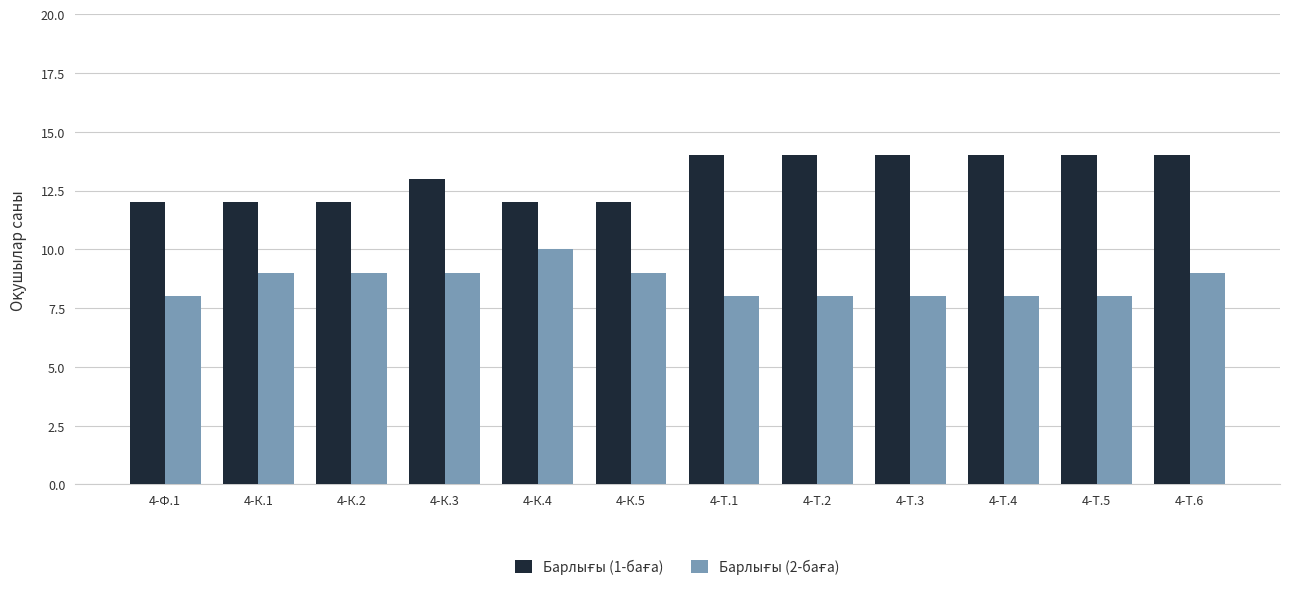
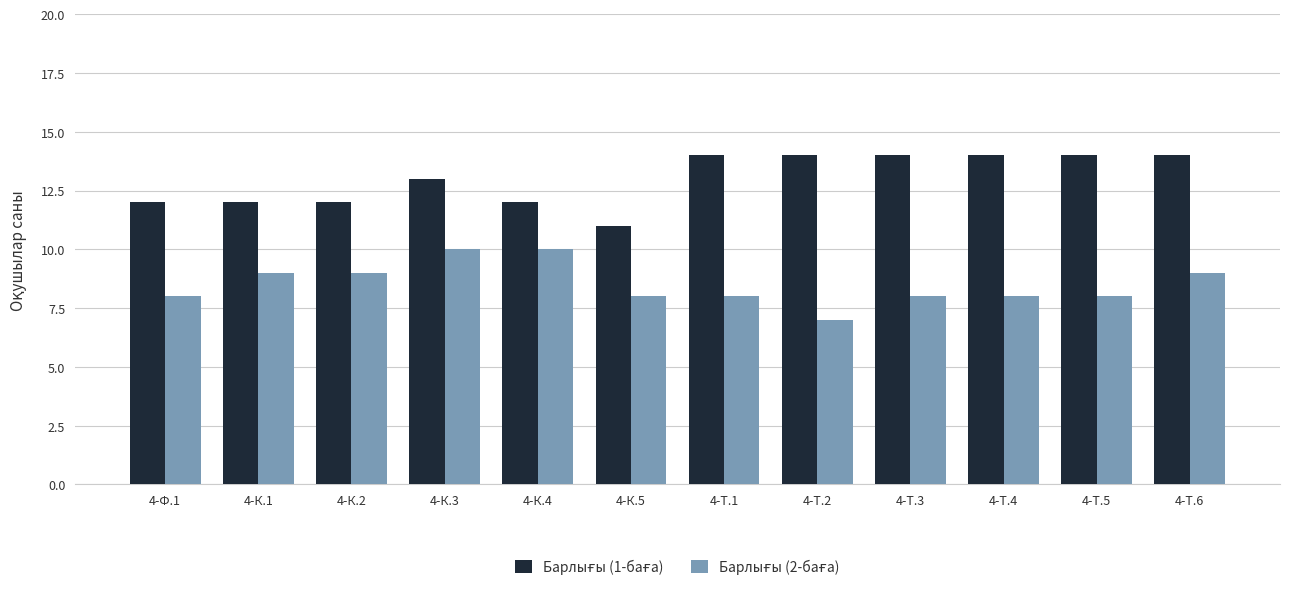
Барлығы (2-баға), 4-К.3: 9 -> 10
Барлығы (1-баға), 4-К.5: 12 -> 11
Барлығы (2-баға), 4-К.5: 9 -> 8
Барлығы (2-баға), 4-Т.2: 8 -> 7
